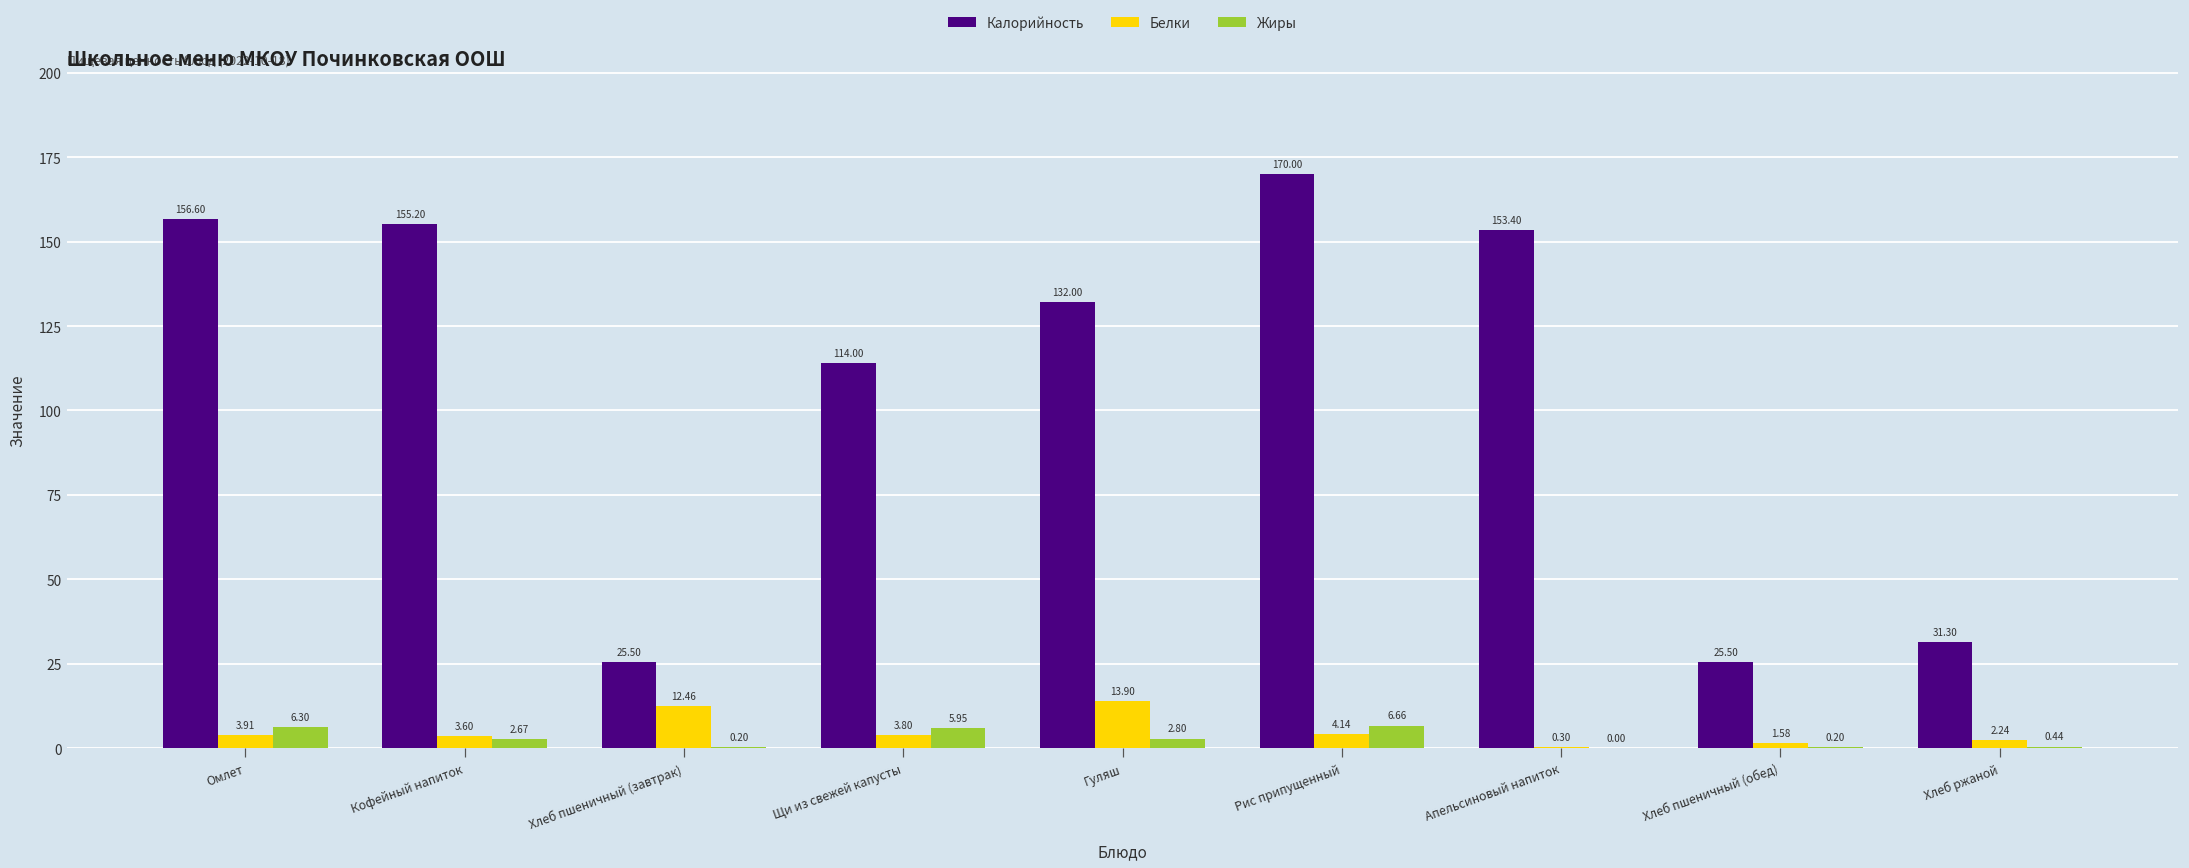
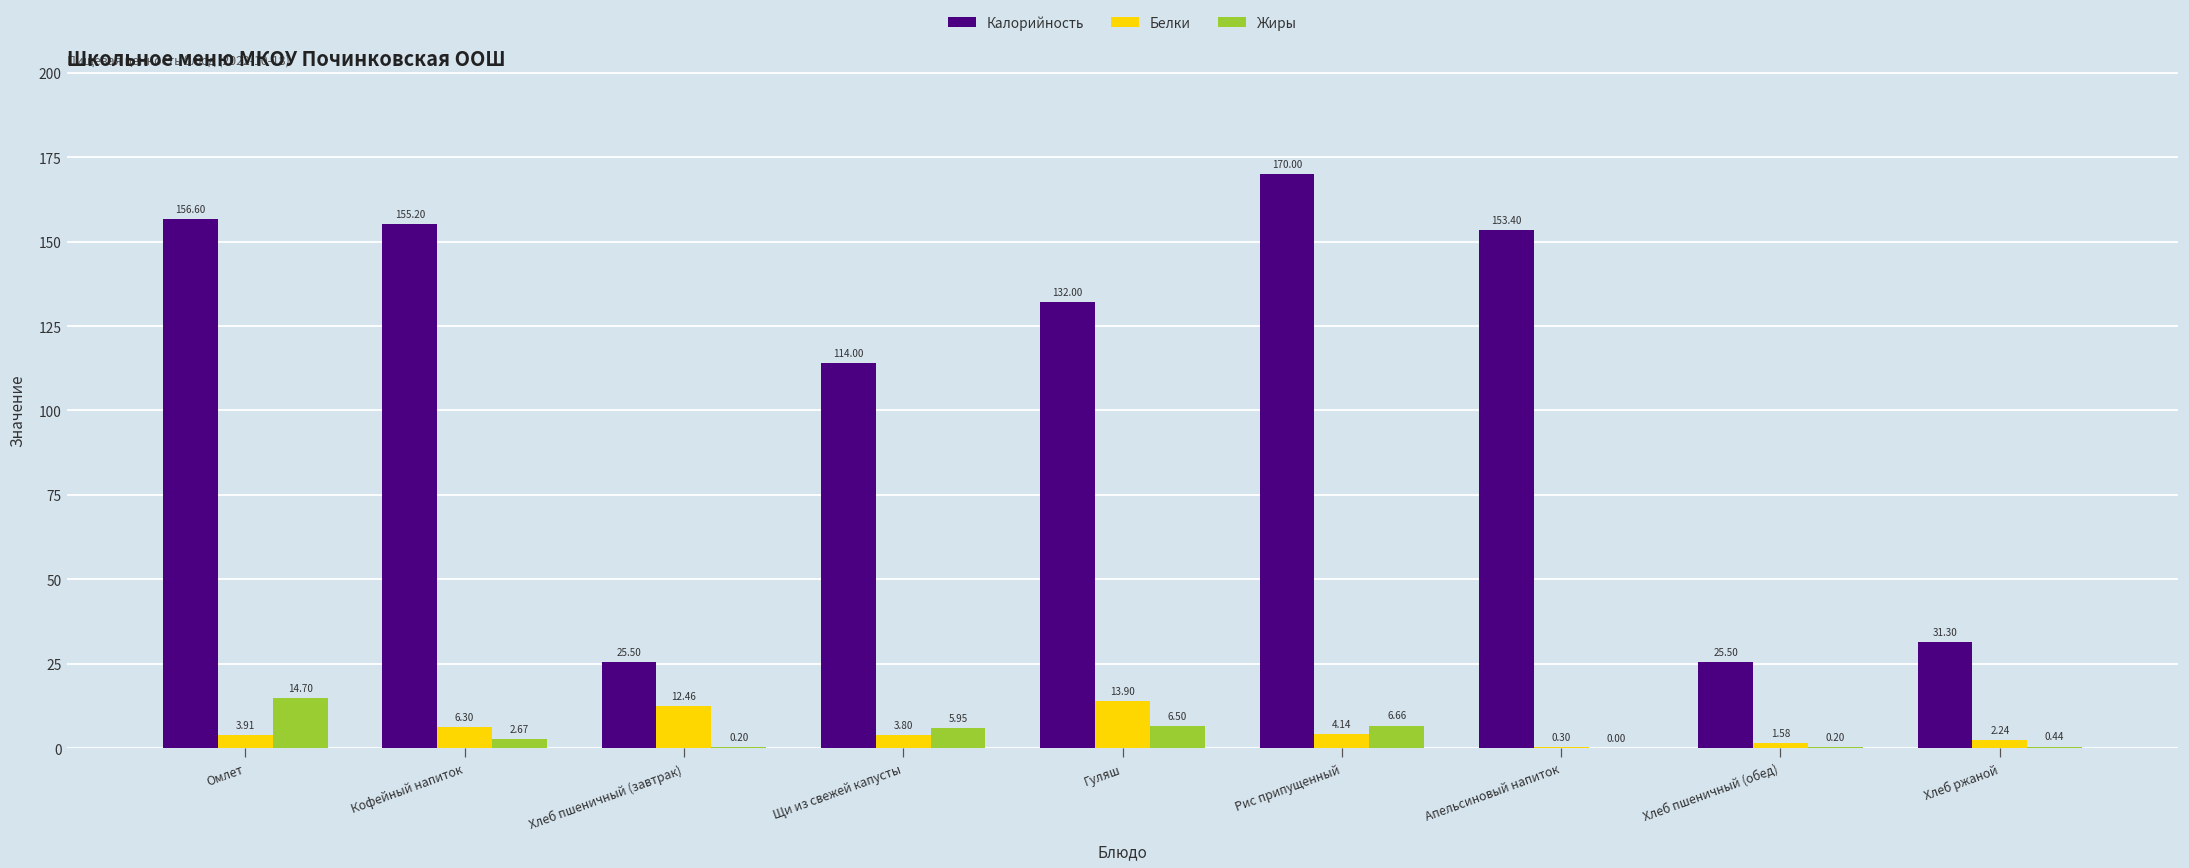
Жиры, Омлет: 6.30 -> 14.70
Белки, Кофейный напиток: 3.60 -> 6.30
Жиры, Гуляш: 2.80 -> 6.50
